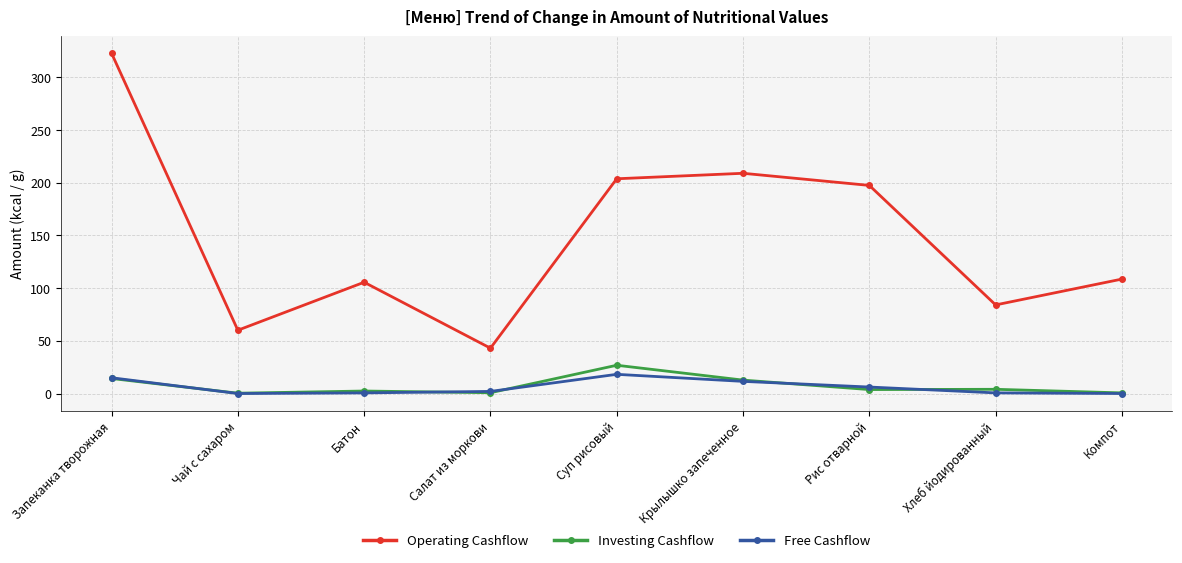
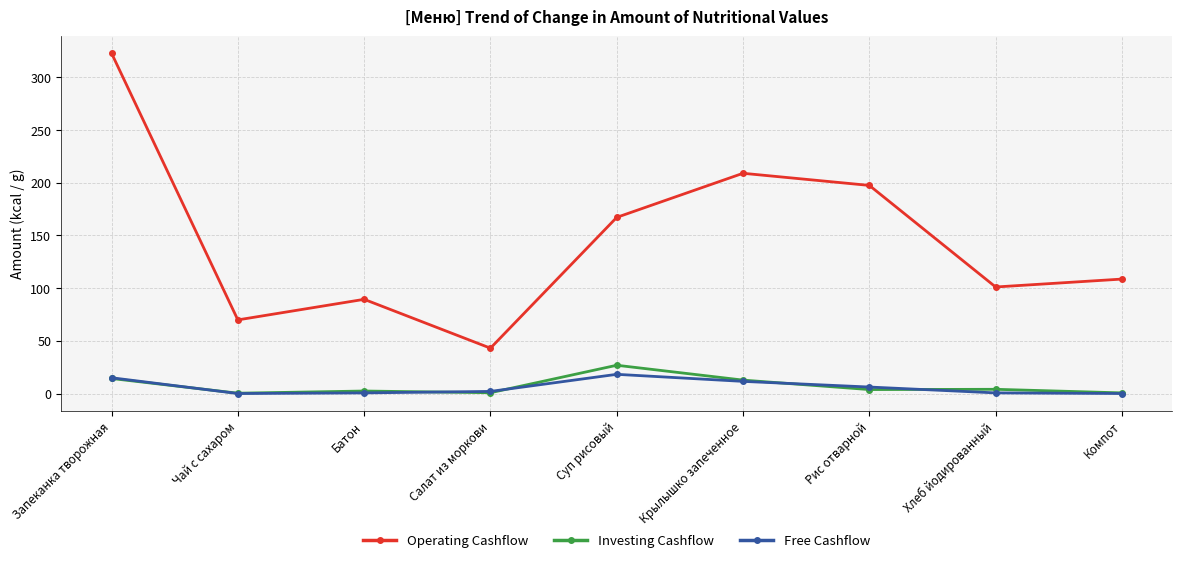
Operating Cashflow, Чай с сахаром: 60 -> 70
Operating Cashflow, Батон: 106 -> 89
Operating Cashflow, Суп рисовый: 204 -> 167
Operating Cashflow, Хлеб йодированный: 84 -> 101
